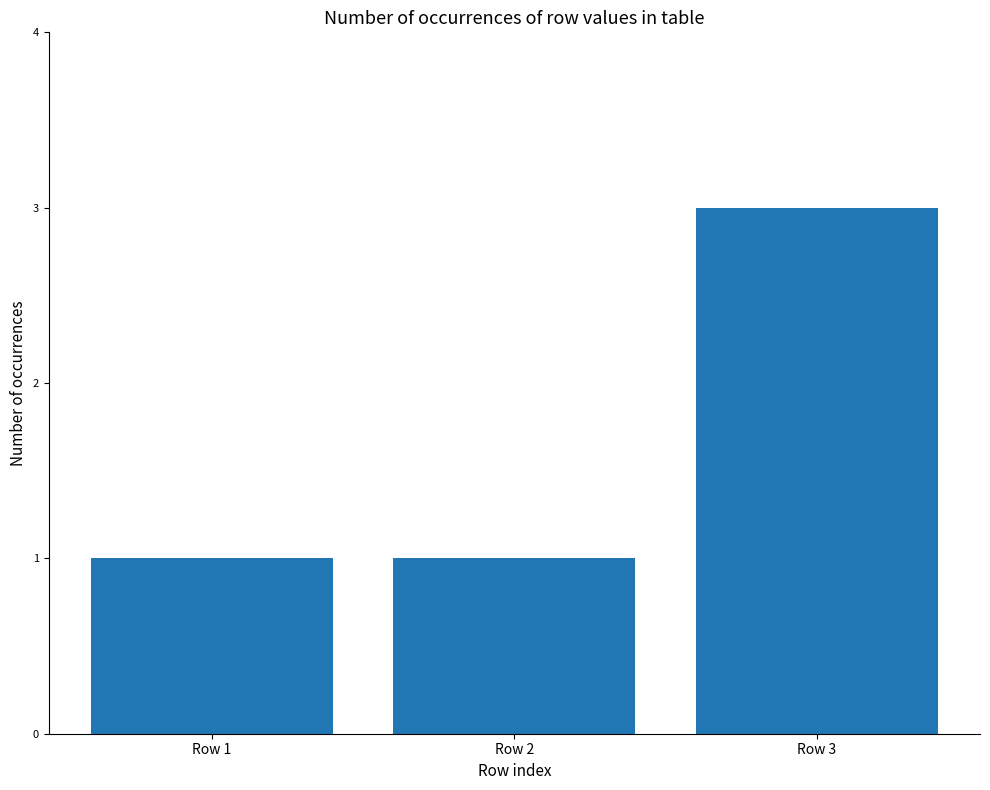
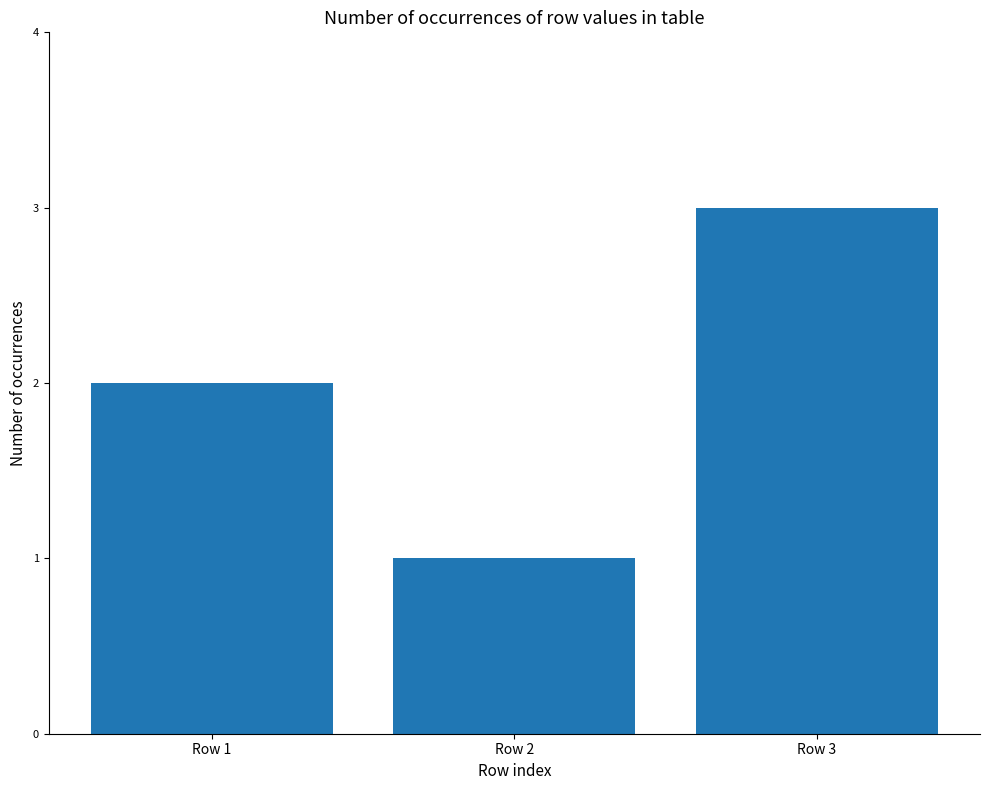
Row 1: 1 -> 2
